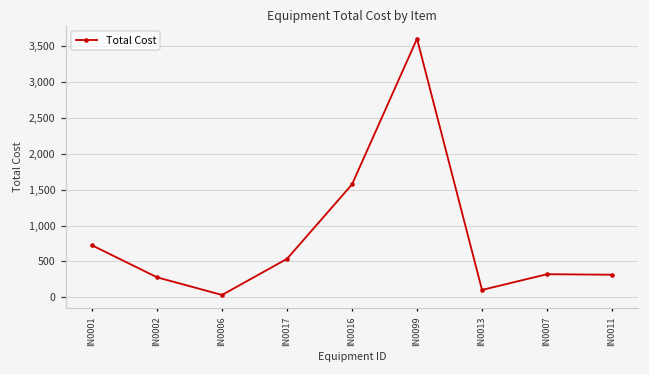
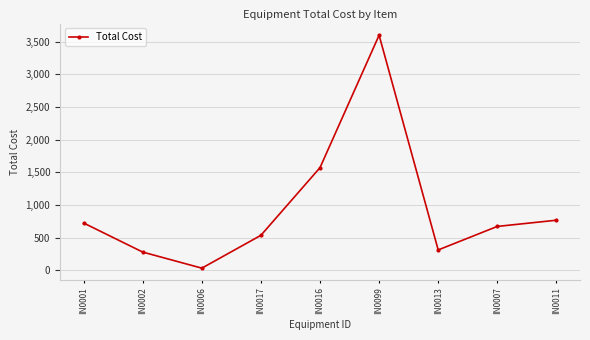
IN0013: 100 -> 300
IN0007: 300 -> 700
IN0011: 300 -> 800
